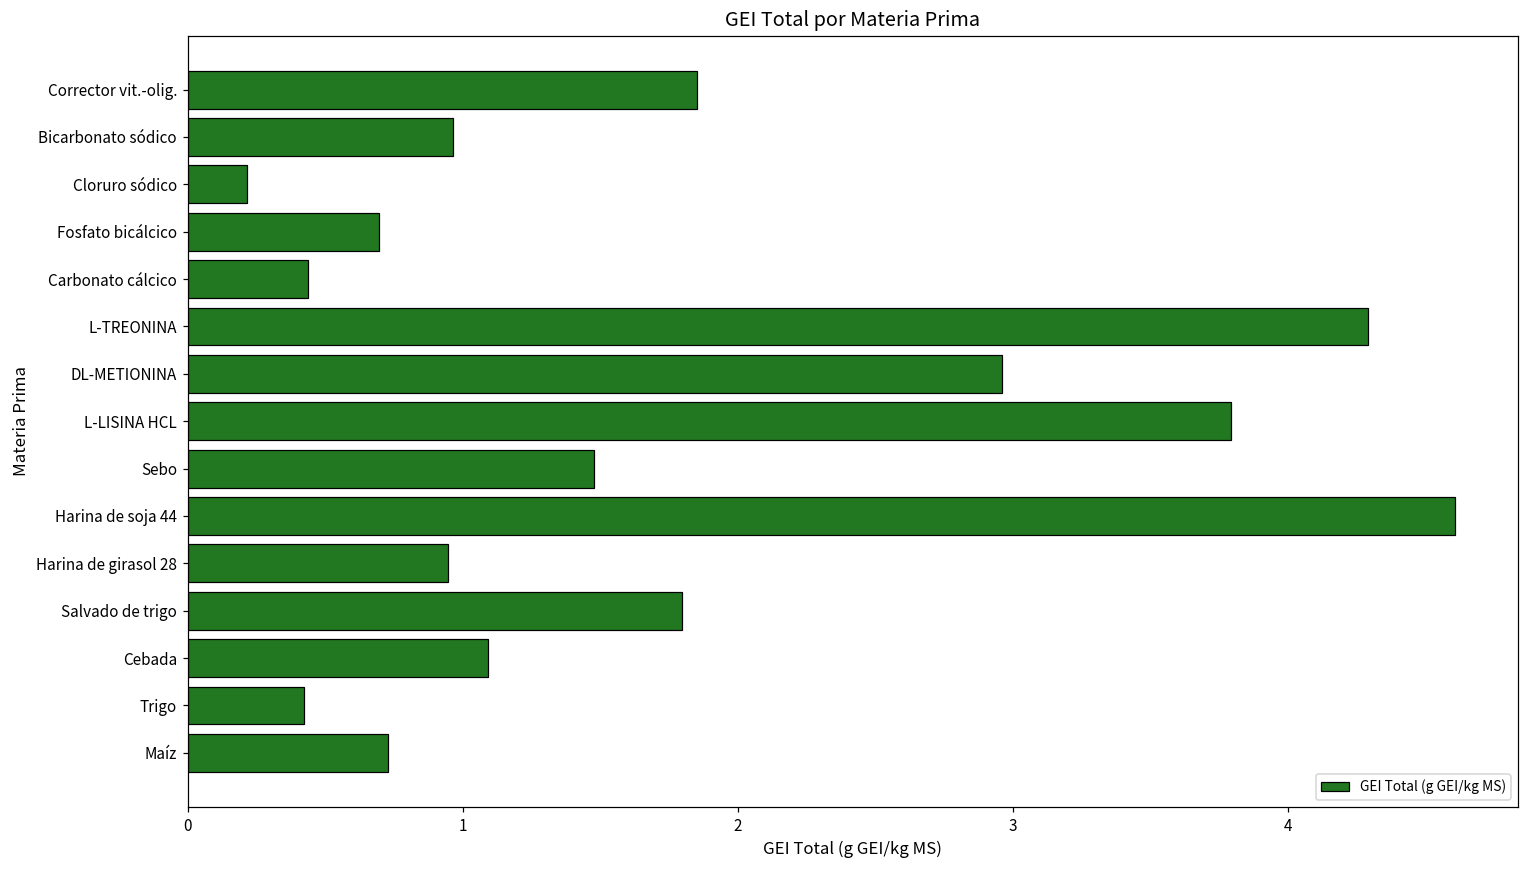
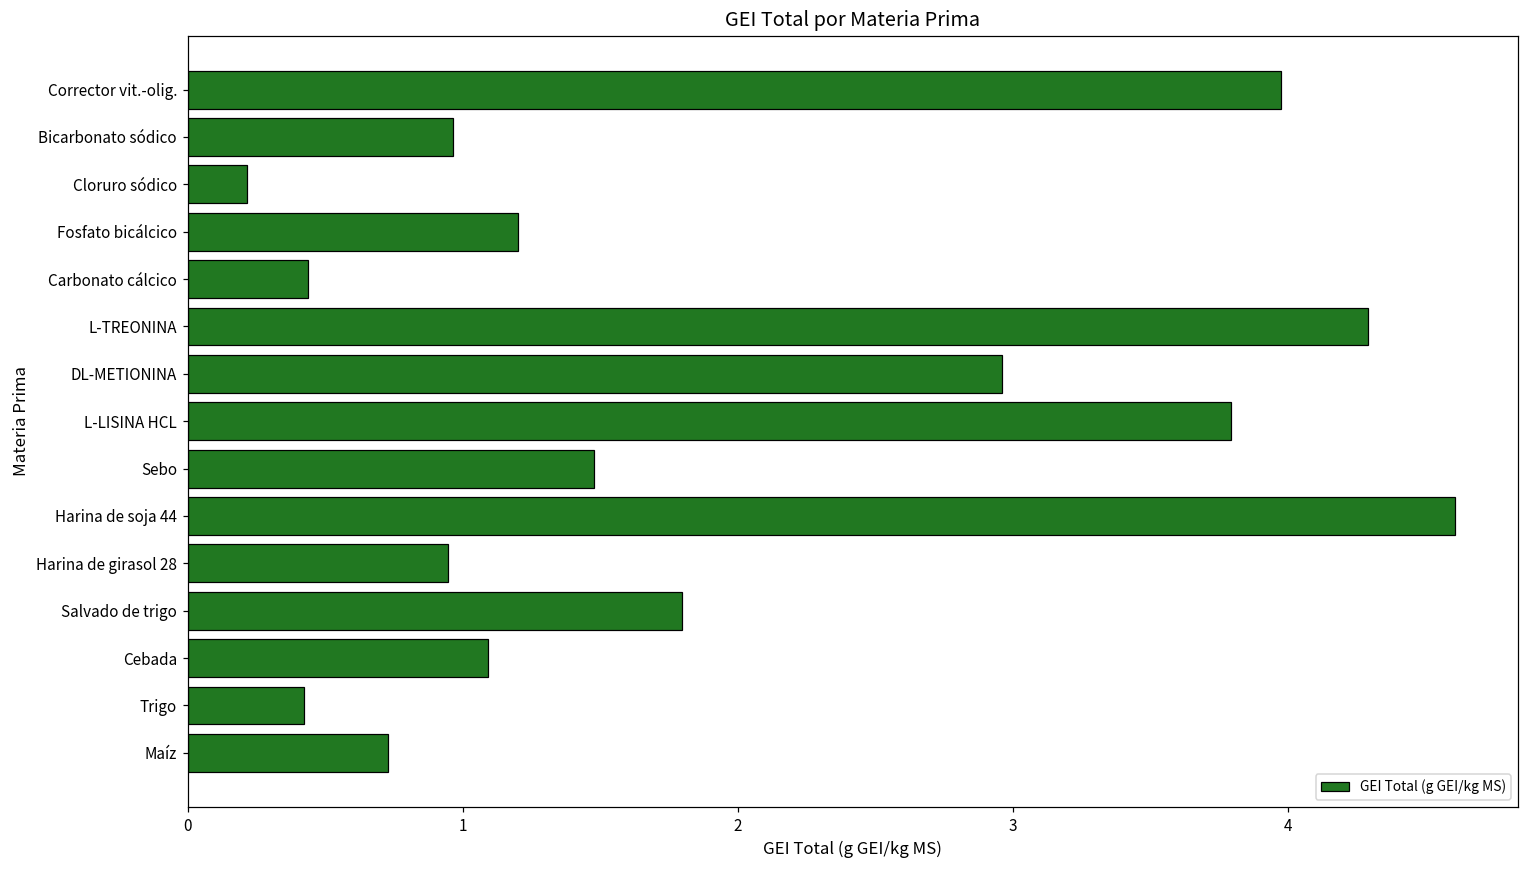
Corrector vit.-olig.: 1.85 -> 3.97
Fosfato bicálcico: 0.69 -> 1.20
